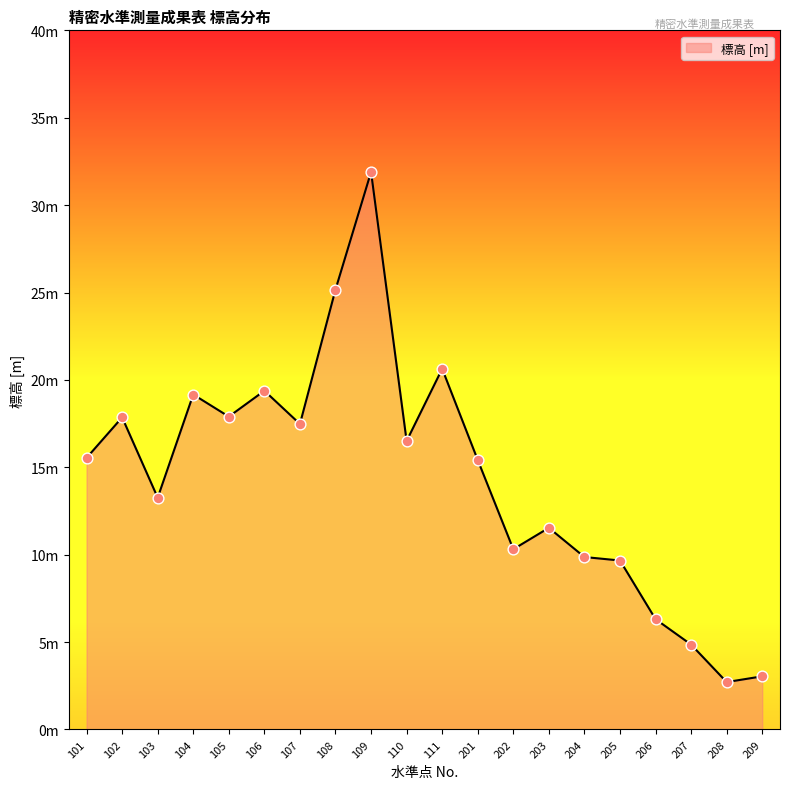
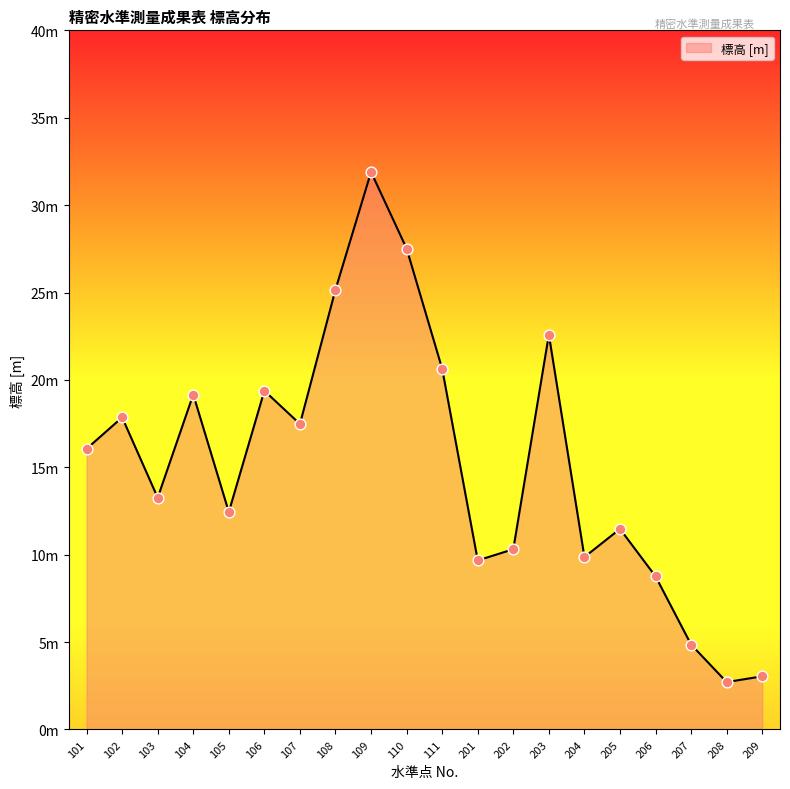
101: 15.5m -> 16.1m
105: 17.9m -> 12.4m
110: 16.5m -> 27.5m
201: 15.4m -> 9.7m
203: 11.5m -> 22.6m
205: 9.7m -> 11.5m
206: 6.3m -> 8.8m
